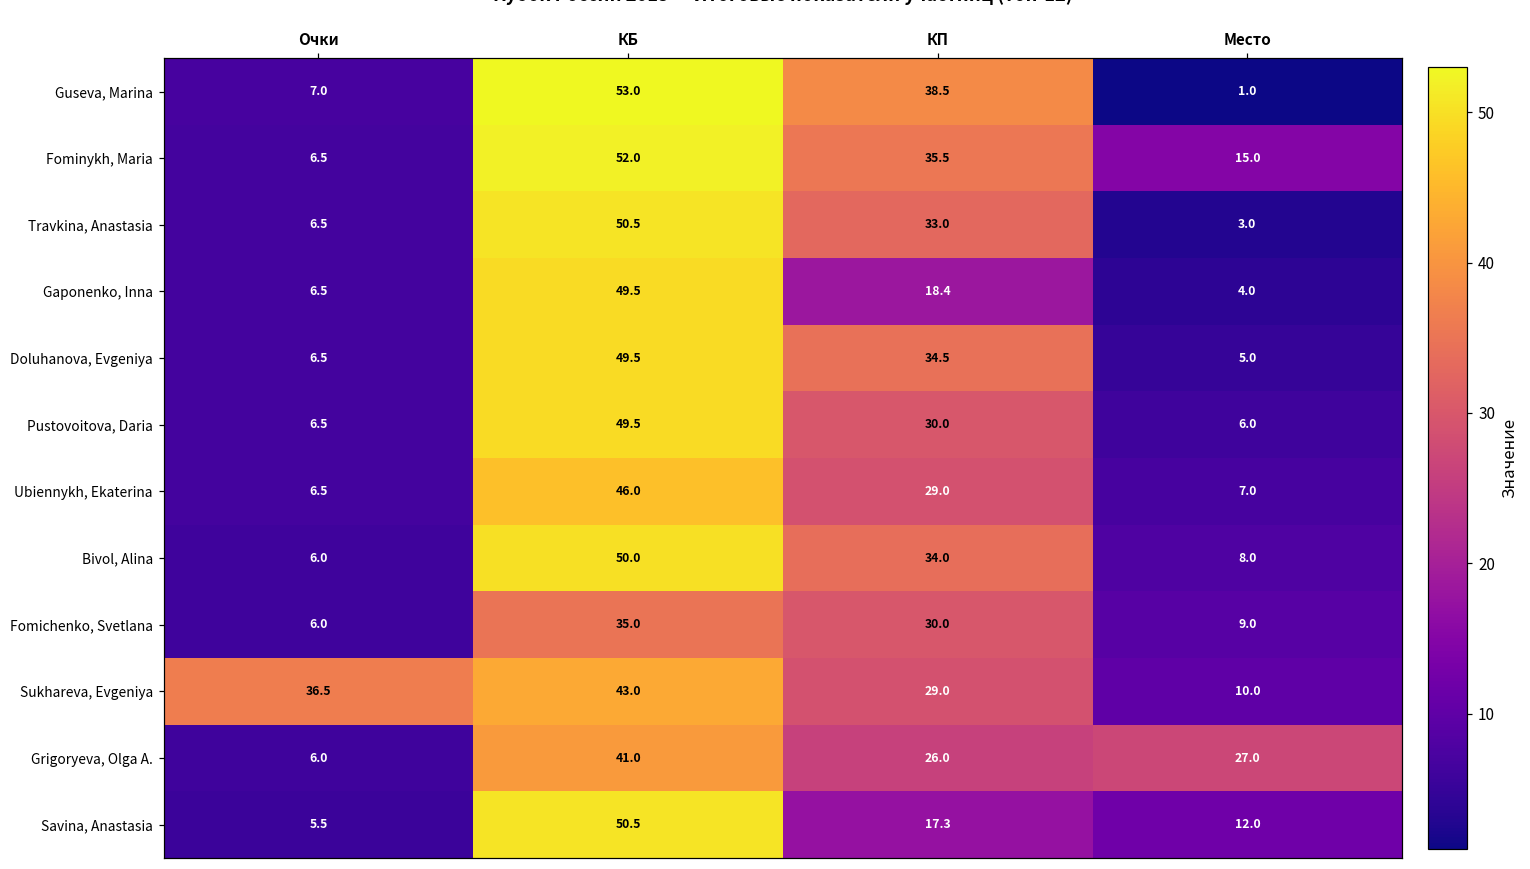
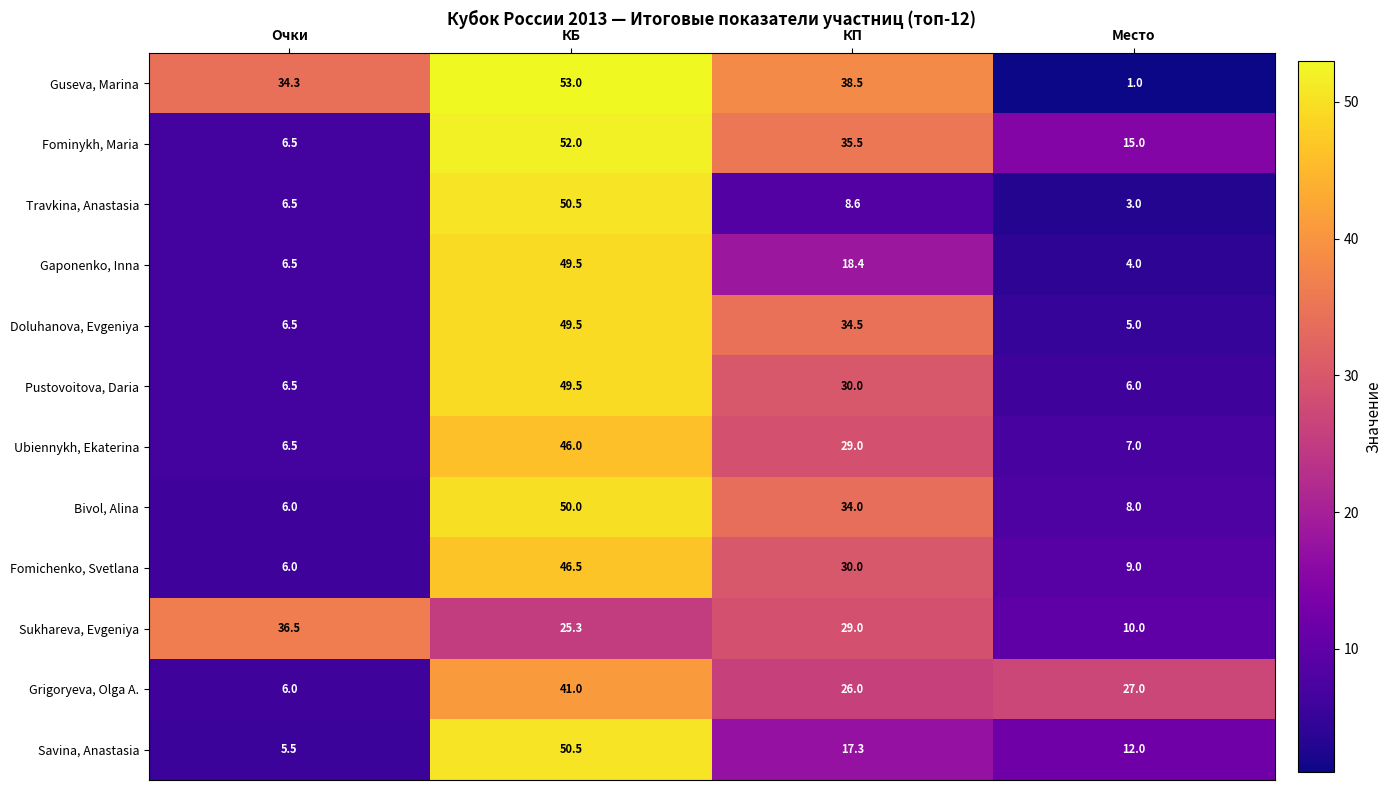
Guseva, Marina, Очки: 7.0 -> 34.3
Travkina, Anastasia, КП: 33.0 -> 8.6
Fomichenko, Svetlana, КБ: 35.0 -> 46.5
Sukhareva, Evgeniya, КБ: 43.0 -> 25.3
